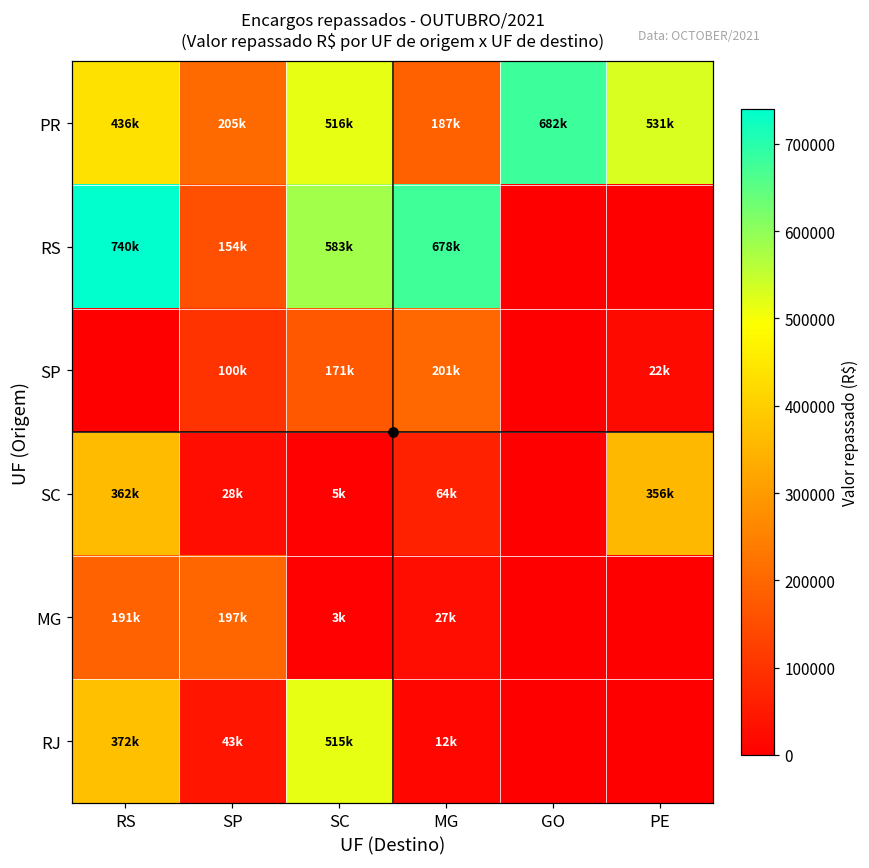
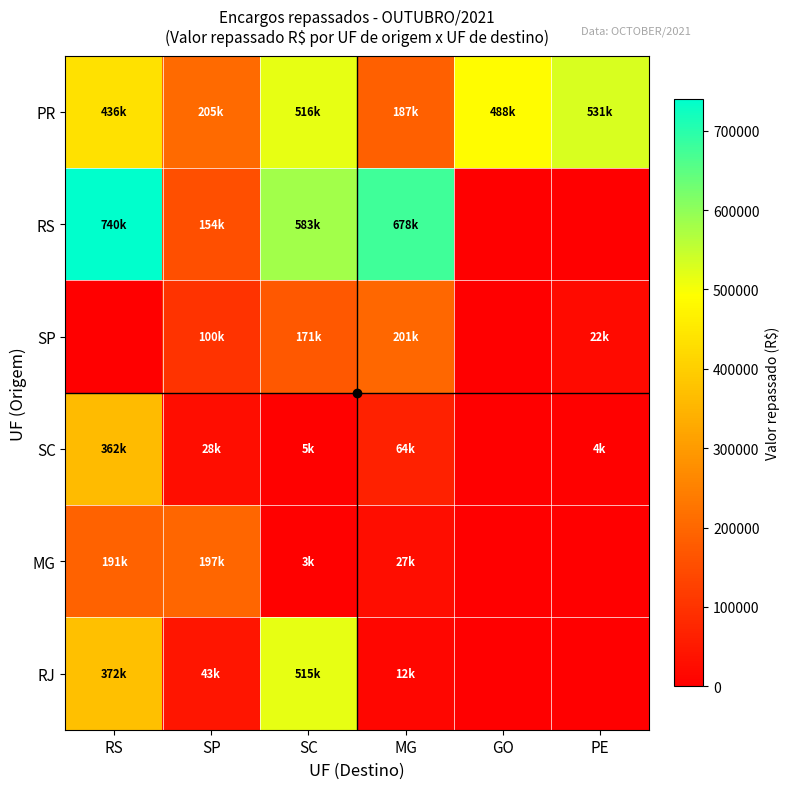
PR, GO: 682k -> 488k
SC, PE: 356k -> 4k
